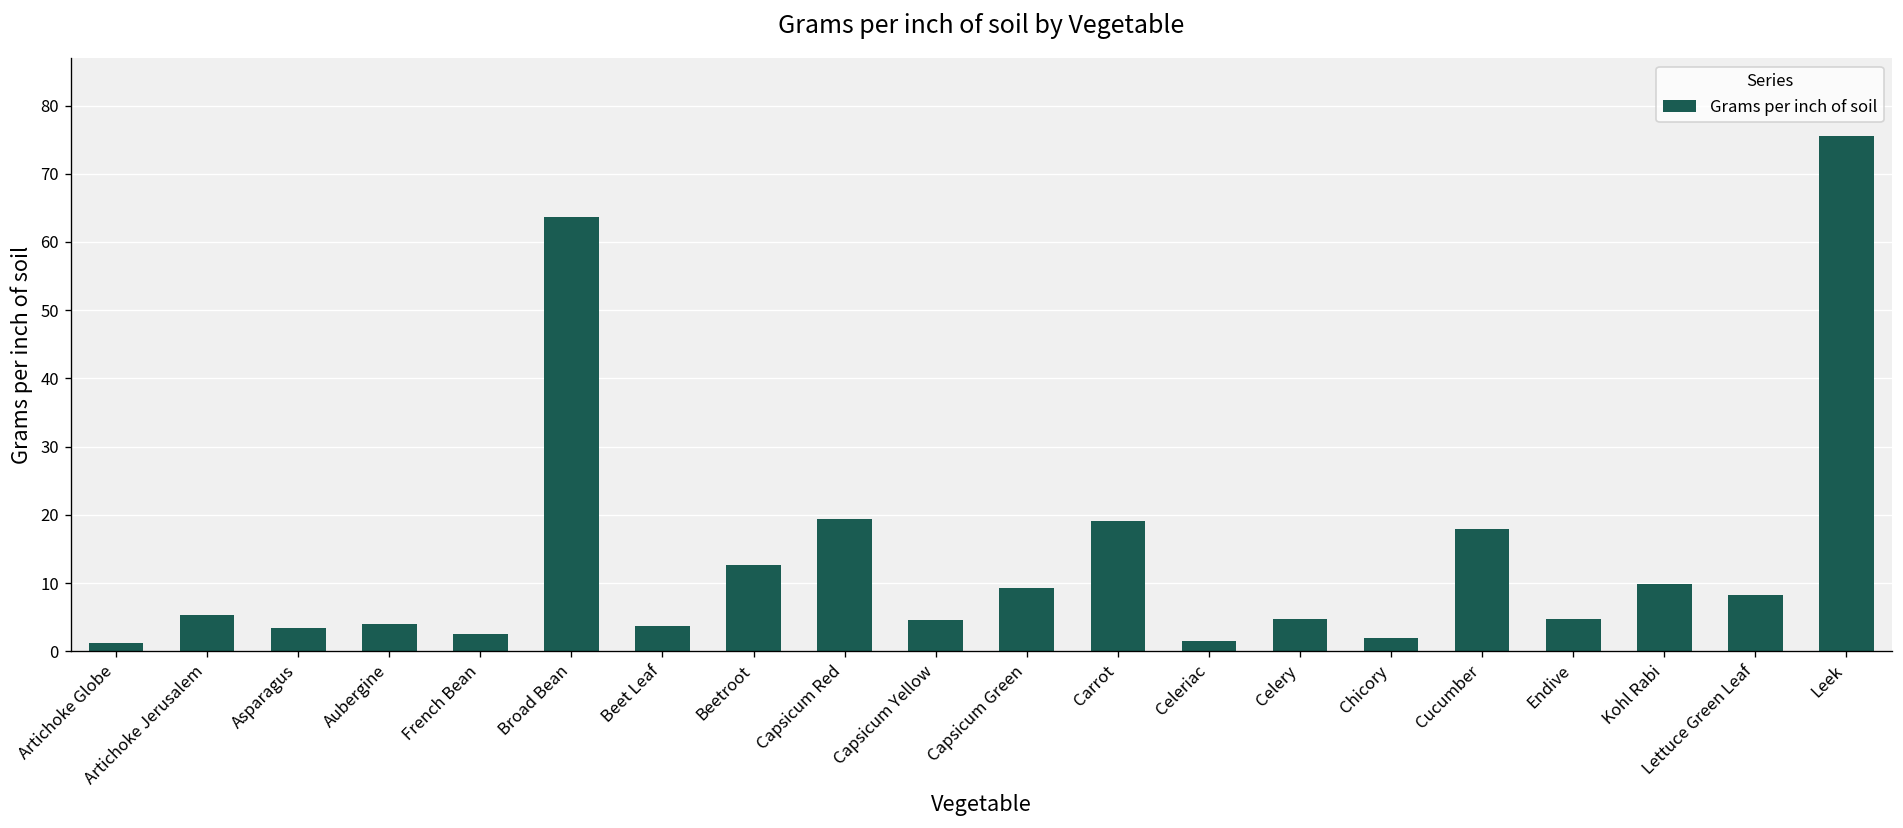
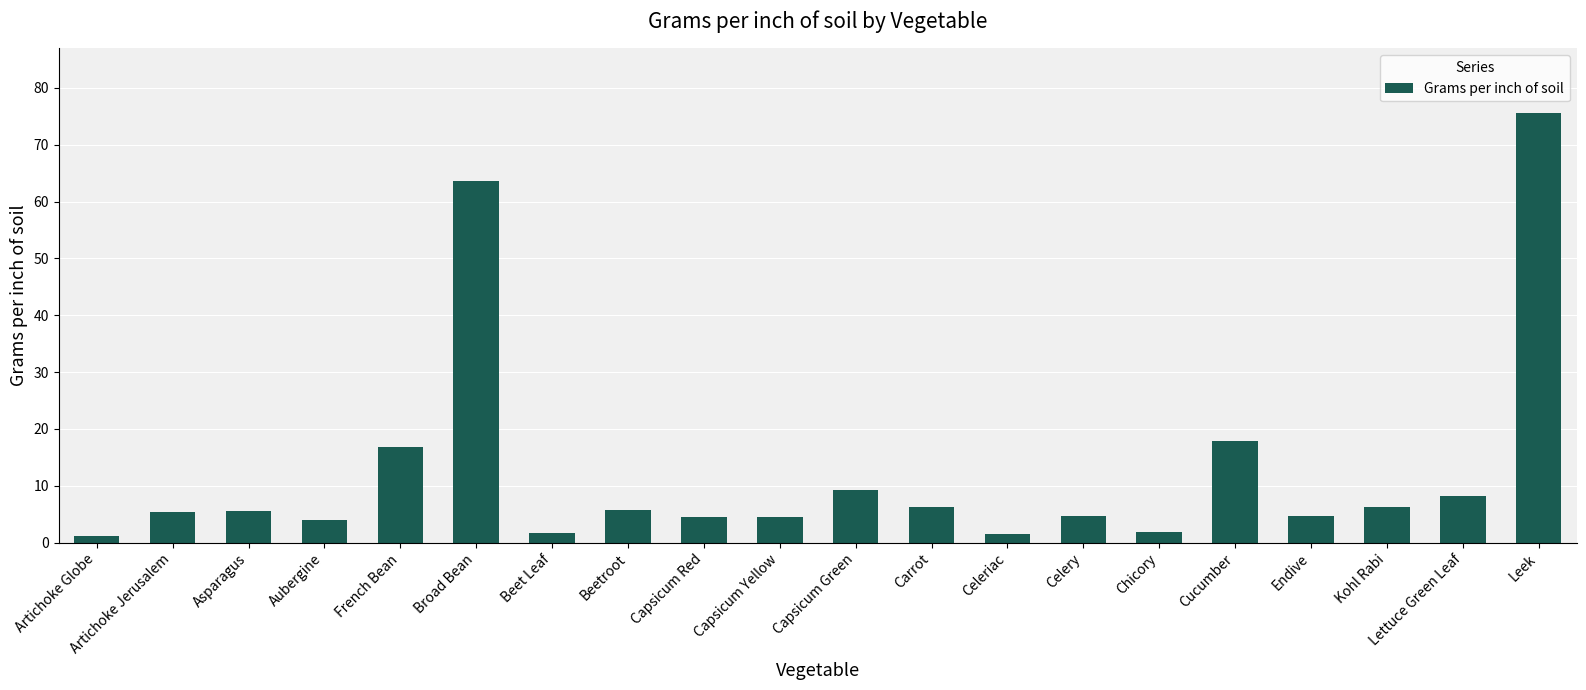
Asparagus: 3 -> 6
French Bean: 3 -> 17
Beet Leaf: 4 -> 2
Beetroot: 13 -> 6
Capsicum Red: 19 -> 5
Carrot: 19 -> 6
Kohl Rabi: 10 -> 6
